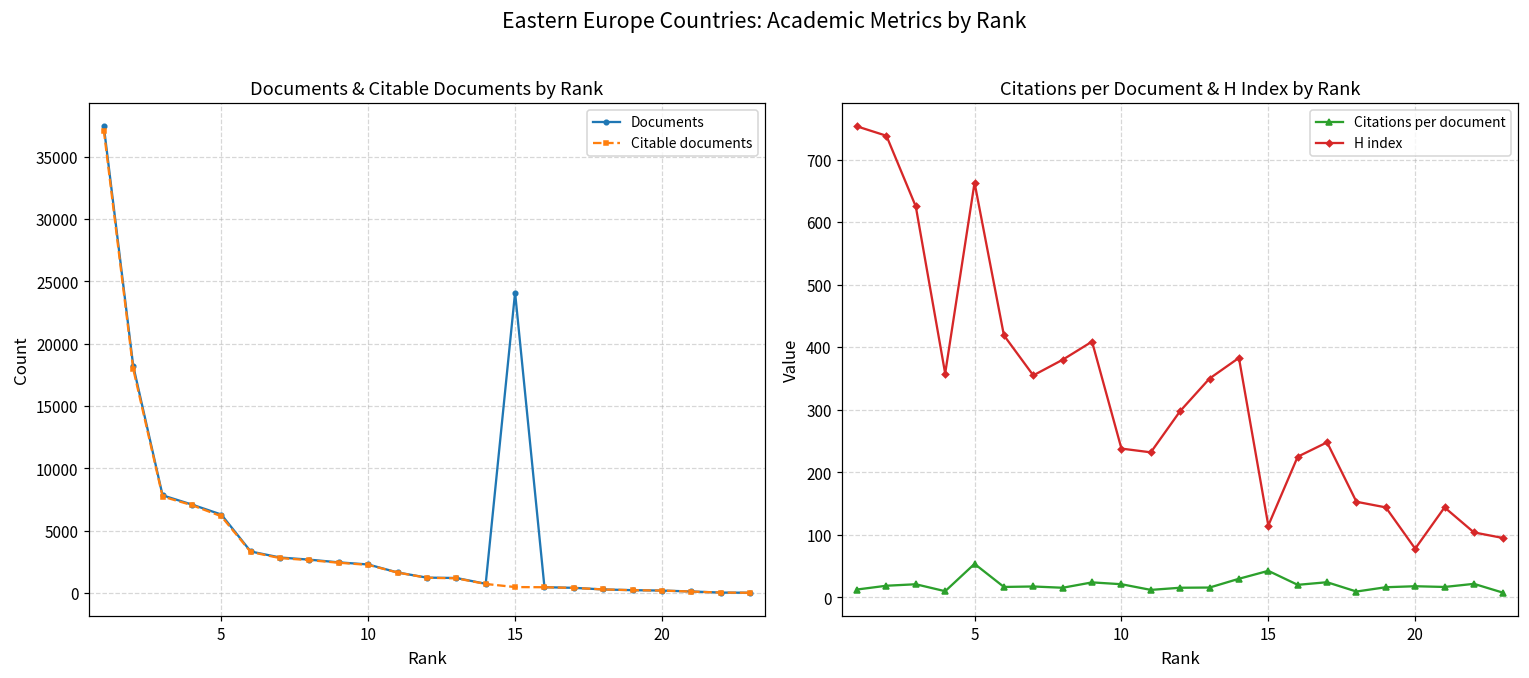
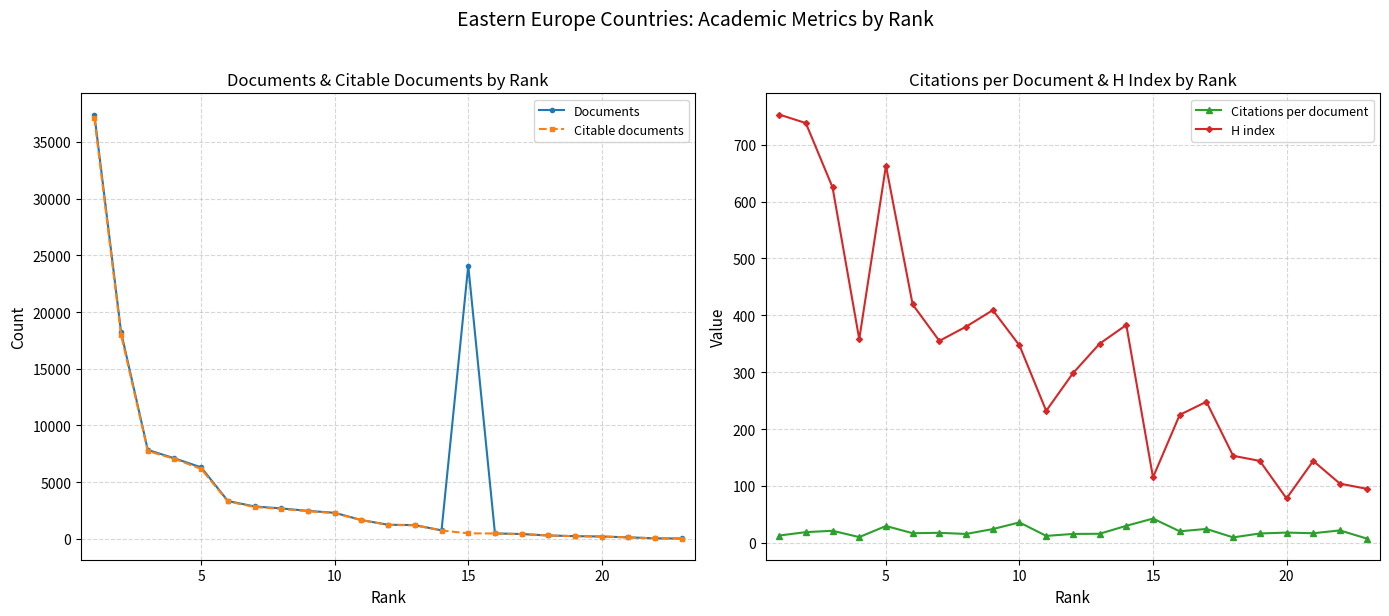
Citations per Document & H Index by Rank, Citations per document, 5: 50 -> 30
Citations per Document & H Index by Rank, Citations per document, 10: 20 -> 40
Citations per Document & H Index by Rank, H index, 10: 240 -> 350
